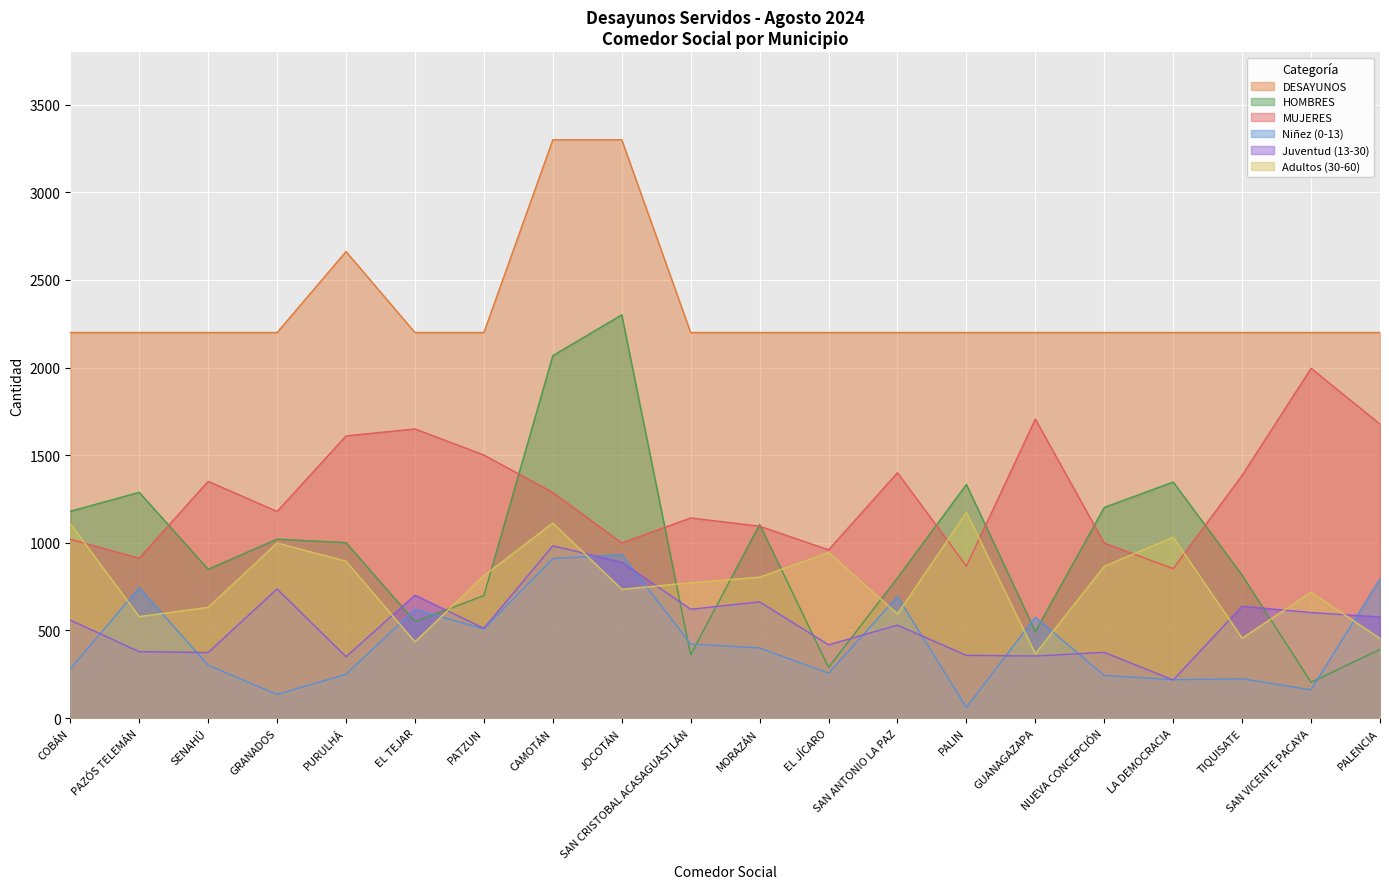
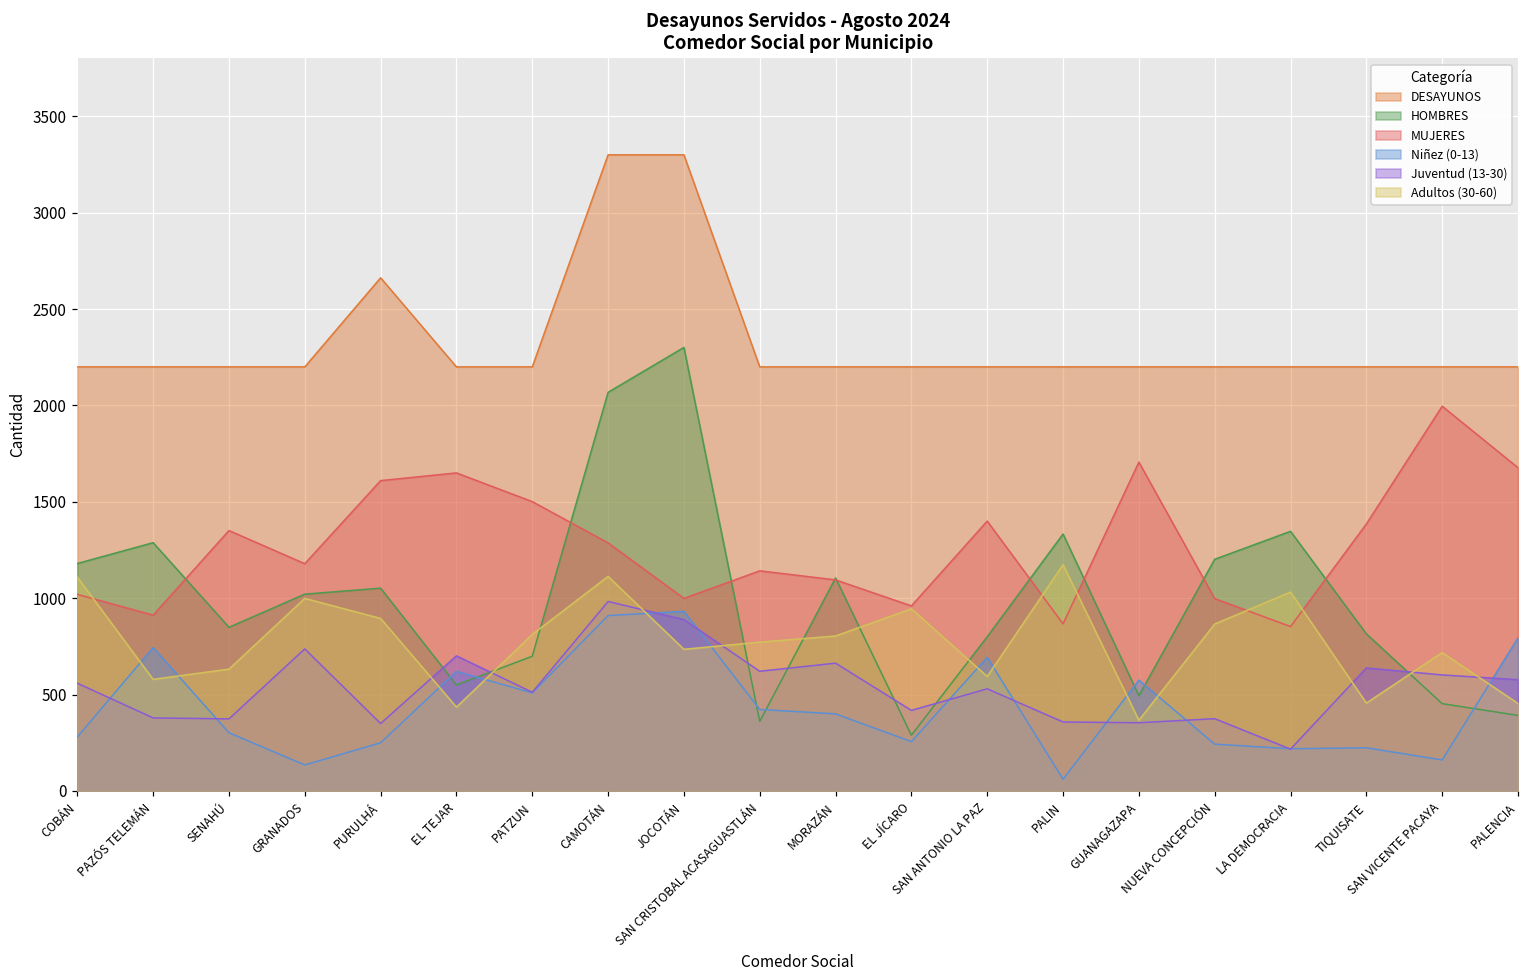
HOMBRES, PURULHÁ: 1000 -> 1050
HOMBRES, SAN VICENTE PACAYA: 200 -> 450
